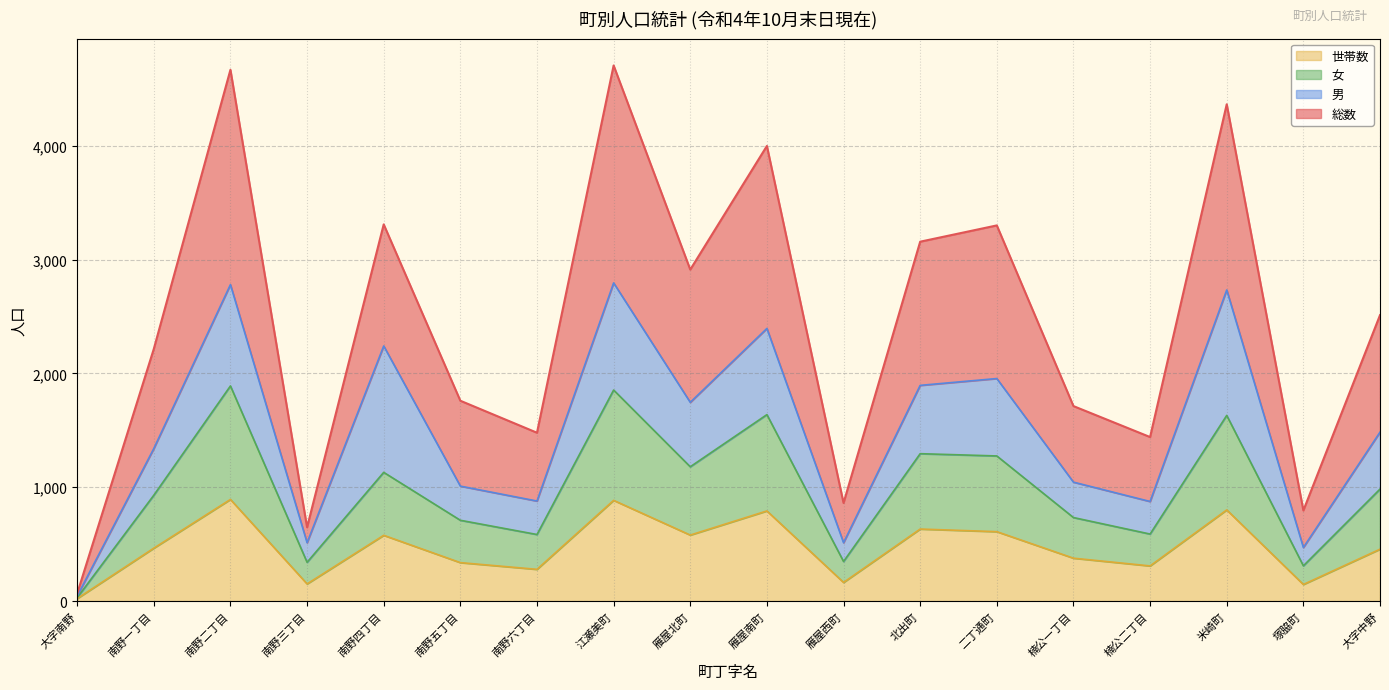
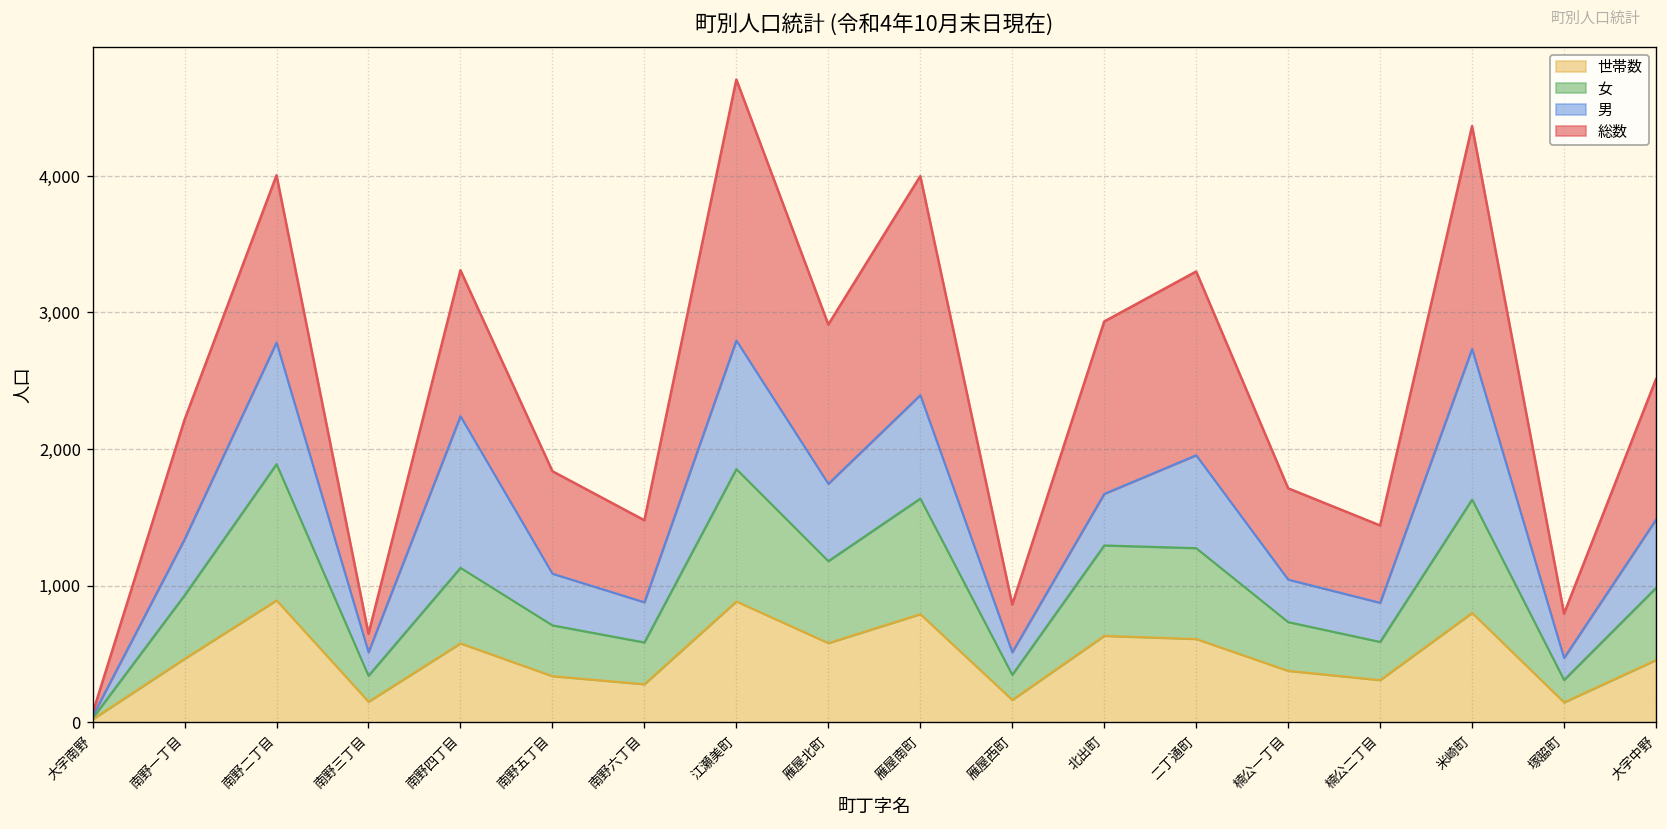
総数, 南野二丁目: 1,890 -> 1,220
男, 南野五丁目: 300 -> 380
男, 北出町: 600 -> 380
